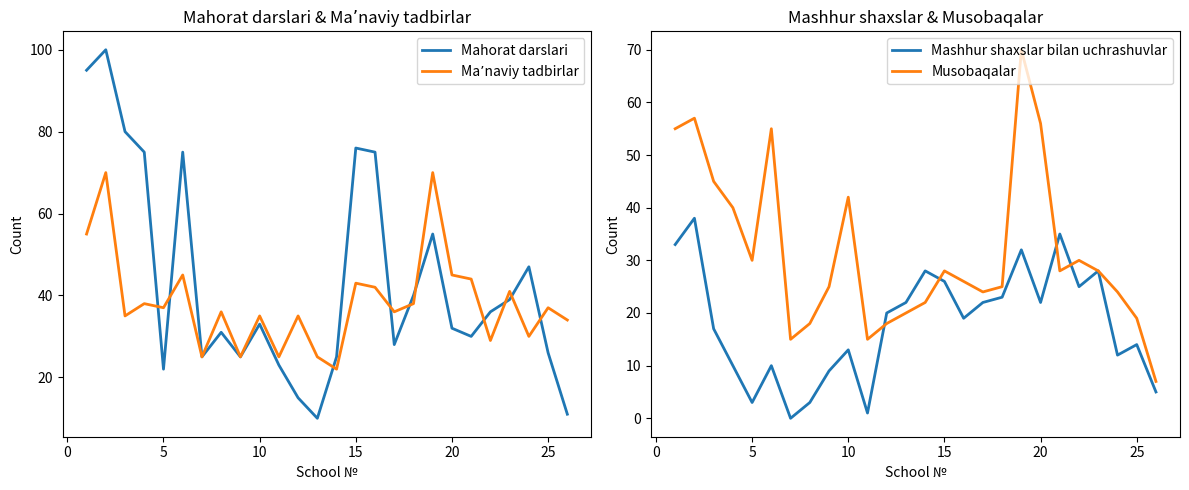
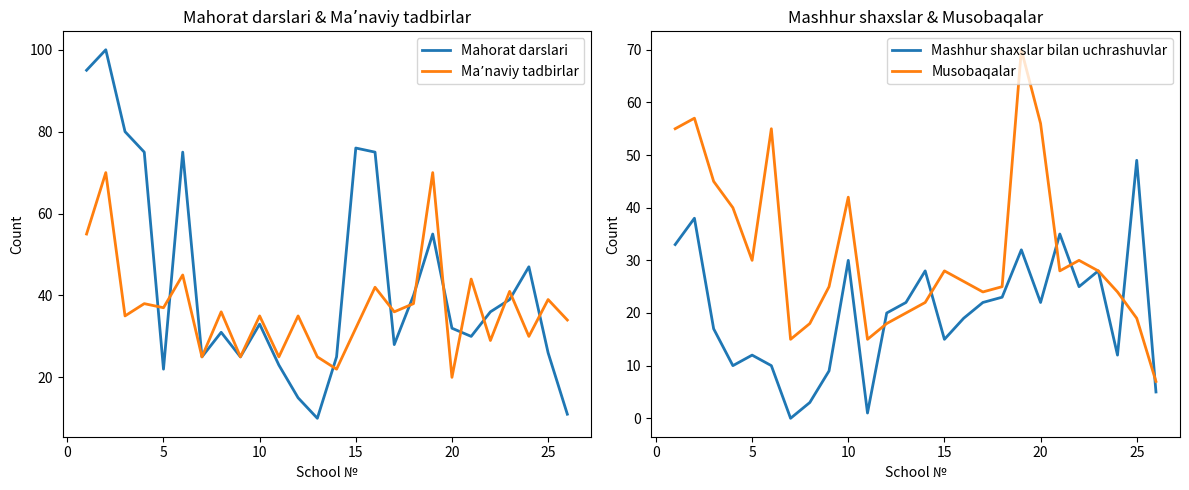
Mahorat darslari & Maʼnaviy tadbirlar, Maʼnaviy tadbirlar, 15: 43 -> 32
Mahorat darslari & Maʼnaviy tadbirlar, Maʼnaviy tadbirlar, 20: 45 -> 20
Mahorat darslari & Maʼnaviy tadbirlar, Maʼnaviy tadbirlar, 25: 37 -> 39
Mashhur shaxslar & Musobaqalar, Mashhur shaxslar bilan uchrashuvlar, 5: 3 -> 12
Mashhur shaxslar & Musobaqalar, Mashhur shaxslar bilan uchrashuvlar, 10: 13 -> 30
Mashhur shaxslar & Musobaqalar, Mashhur shaxslar bilan uchrashuvlar, 15: 26 -> 15
Mashhur shaxslar & Musobaqalar, Mashhur shaxslar bilan uchrashuvlar, 25: 14 -> 49
